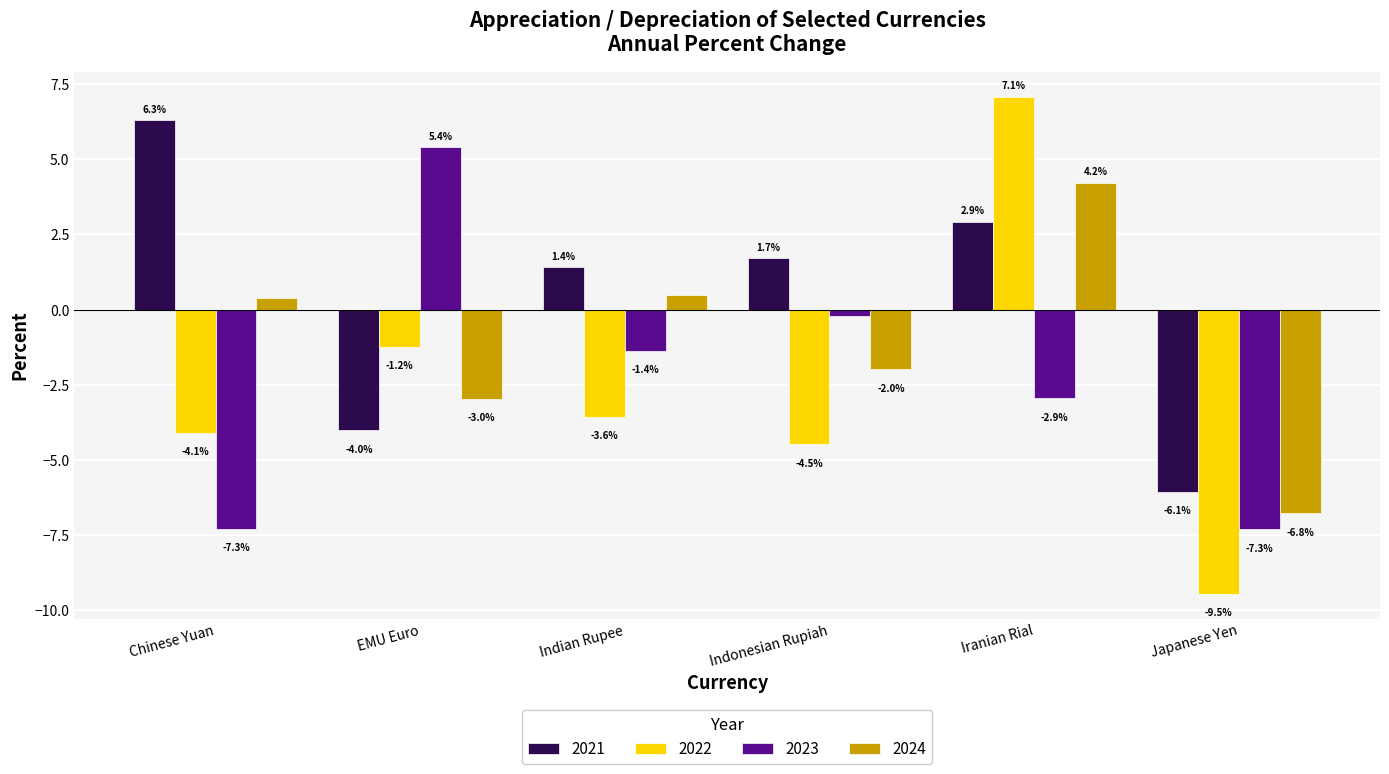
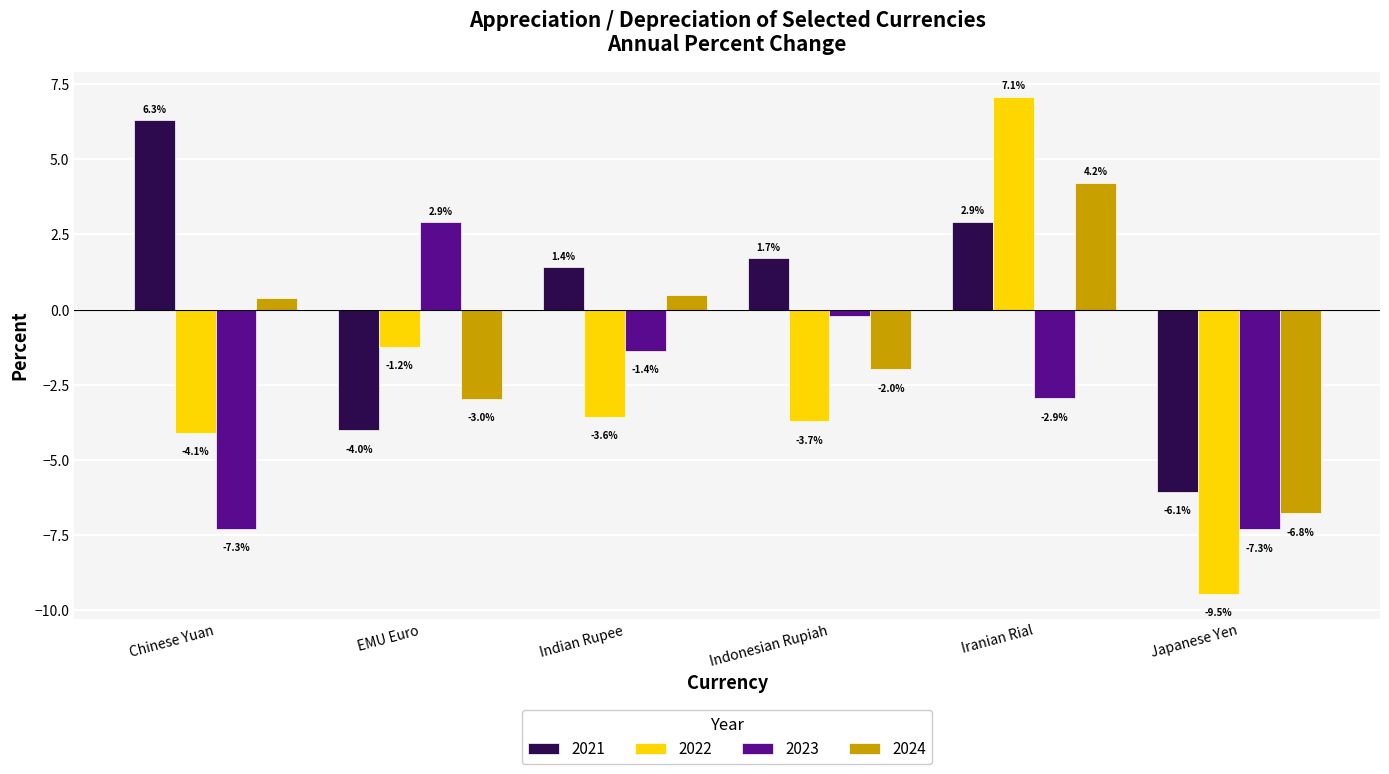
2023, EMU Euro: 5.4% -> 2.9%
2022, Indonesian Rupiah: -4.5% -> -3.7%
